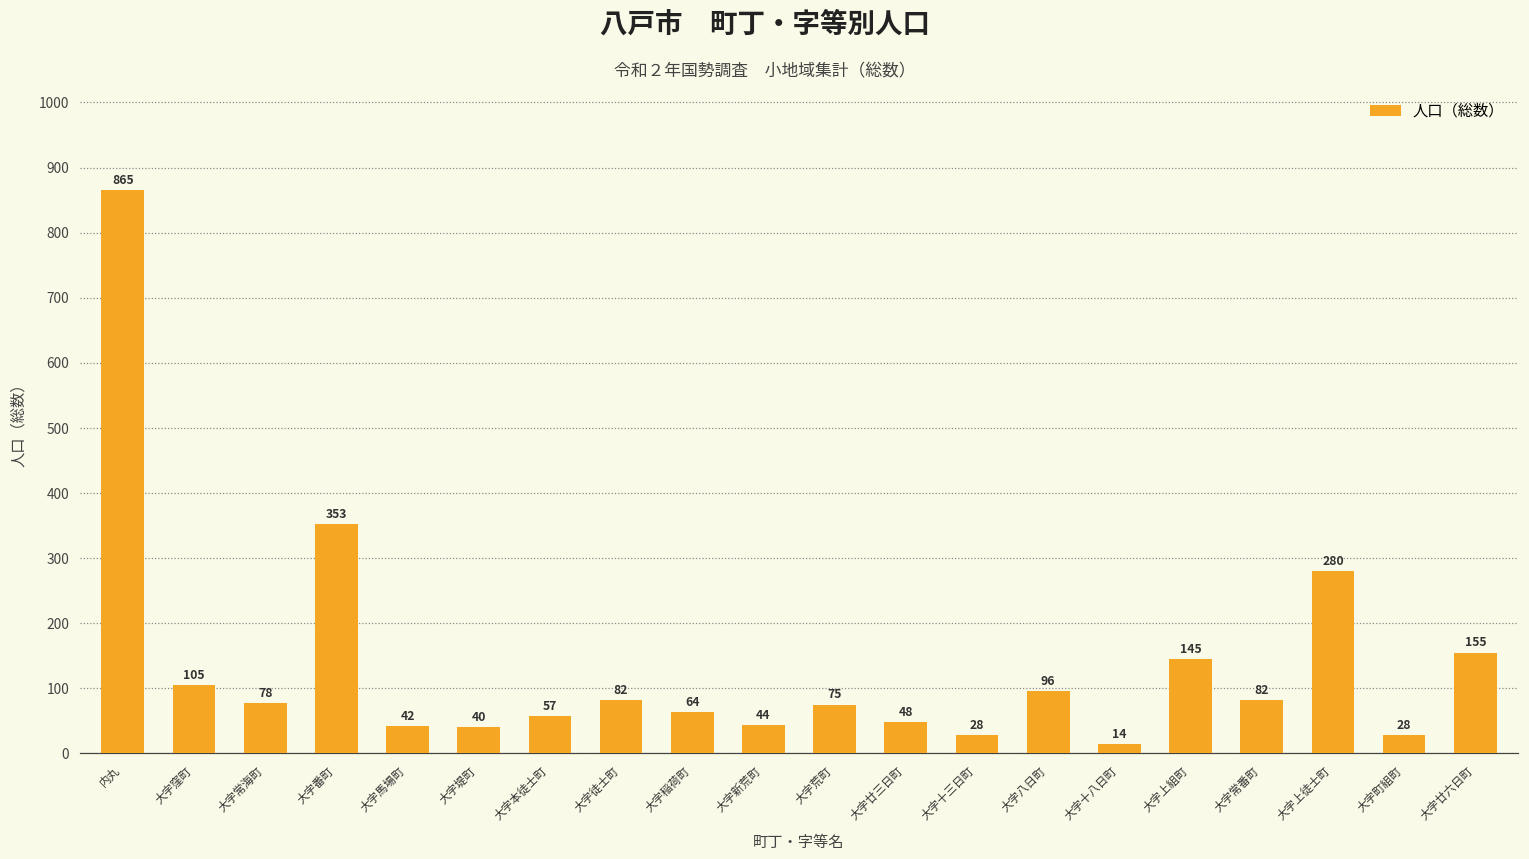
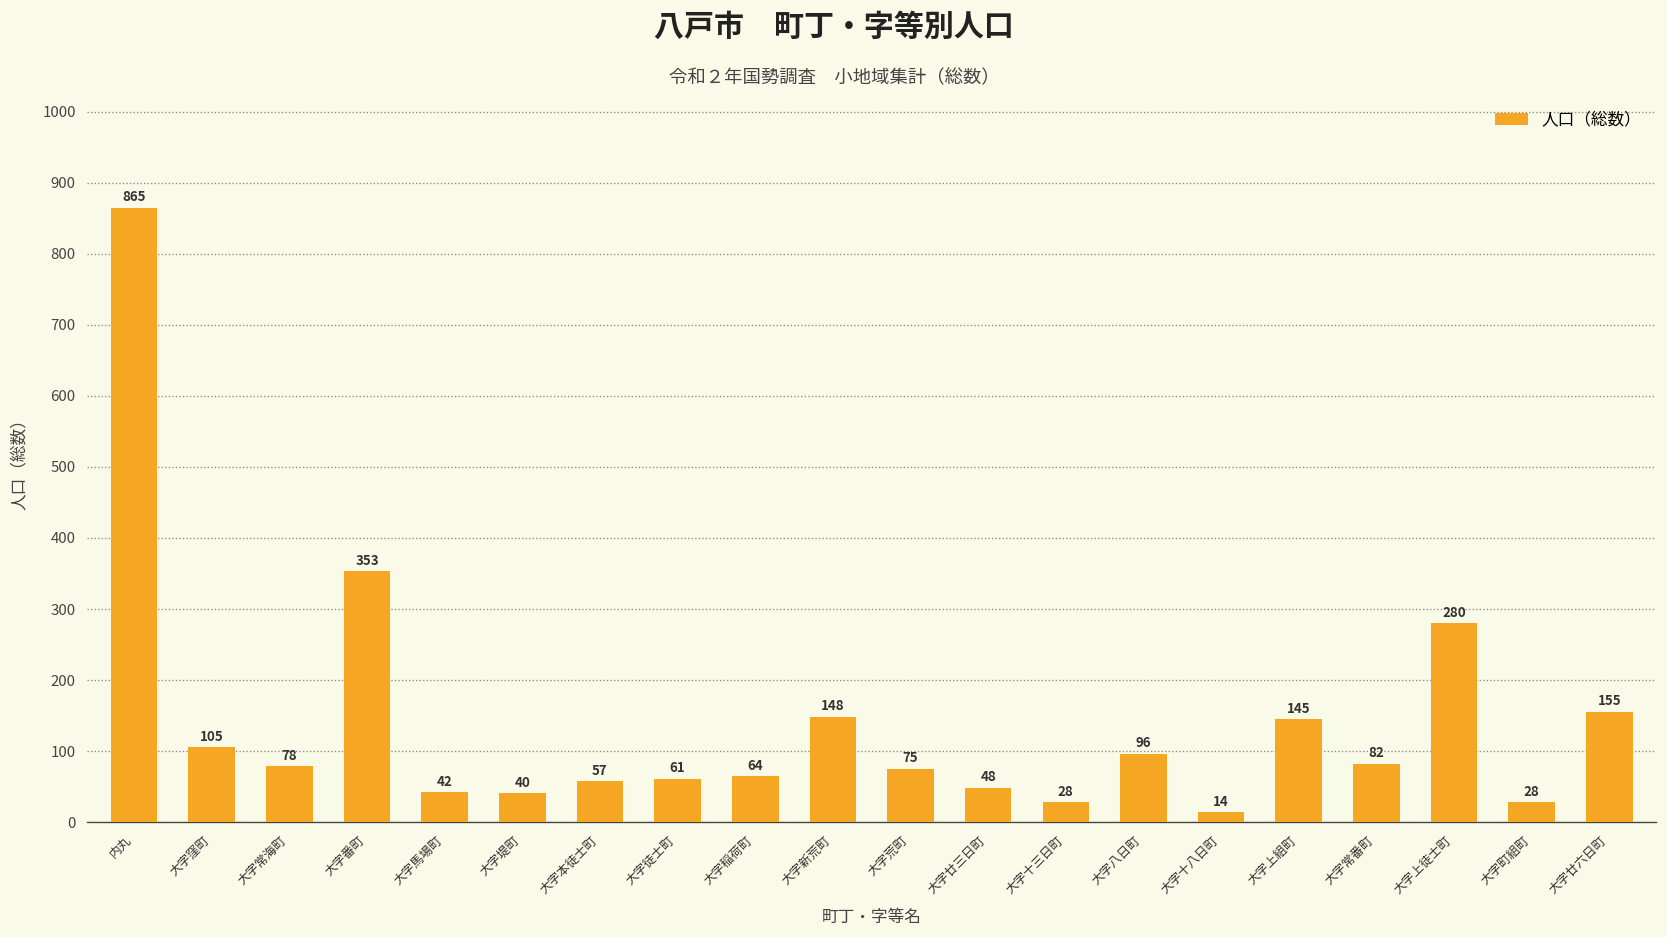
大字徒士町: 82 -> 61
大字新荒町: 44 -> 148
